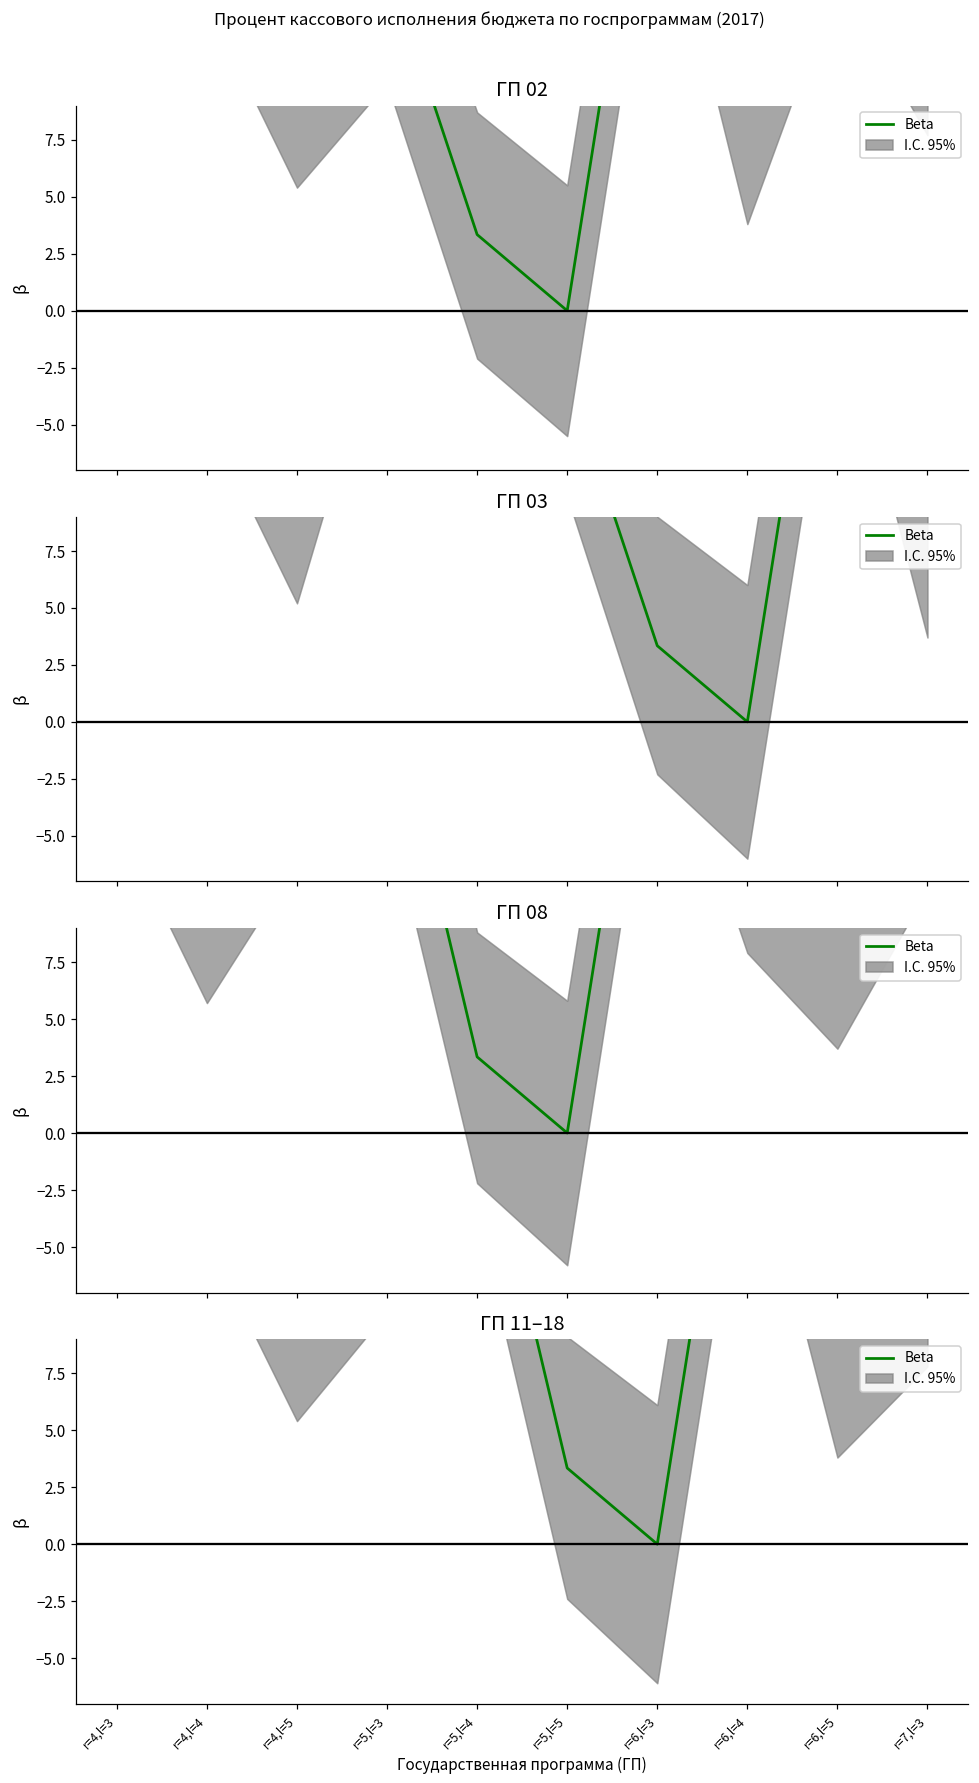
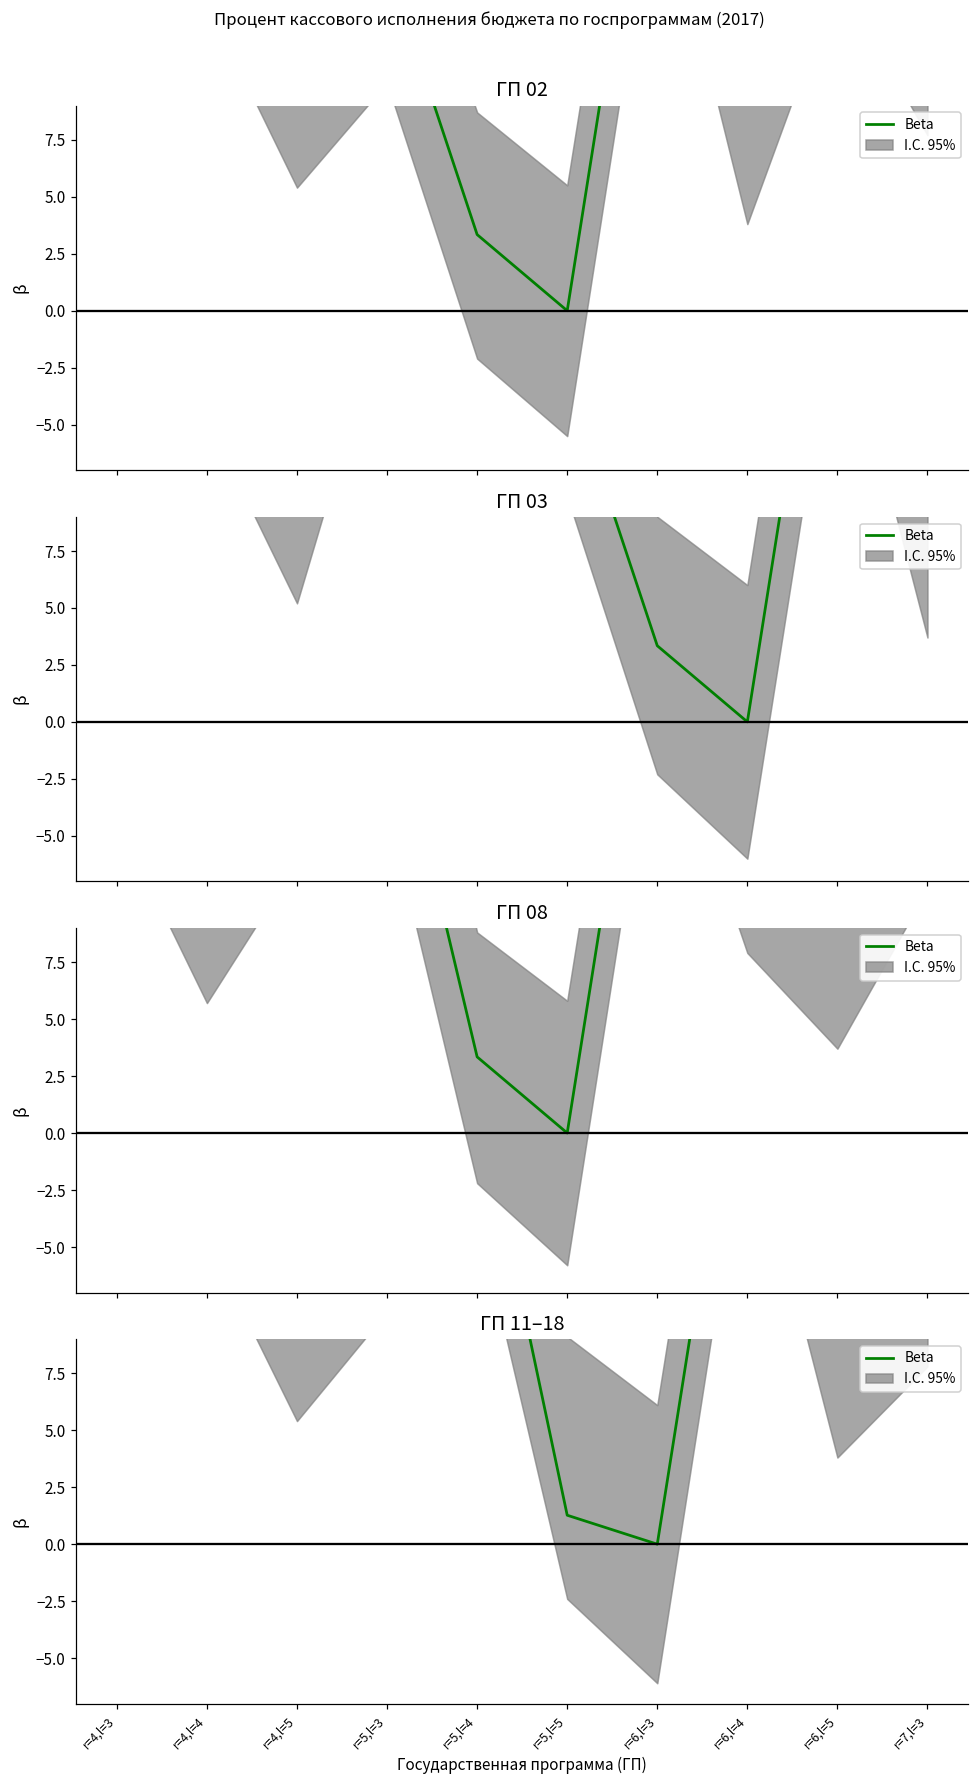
ГП 11–18, Beta, r=5,l=5: 3.3 -> 1.3
